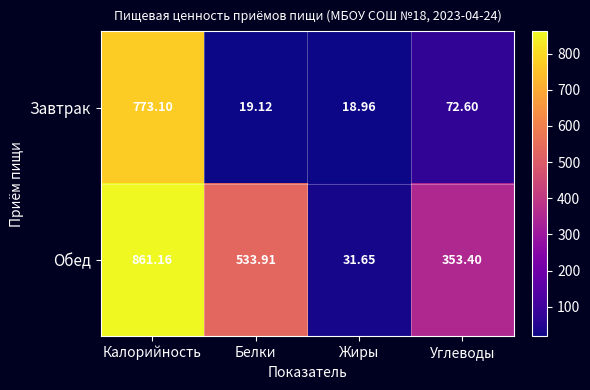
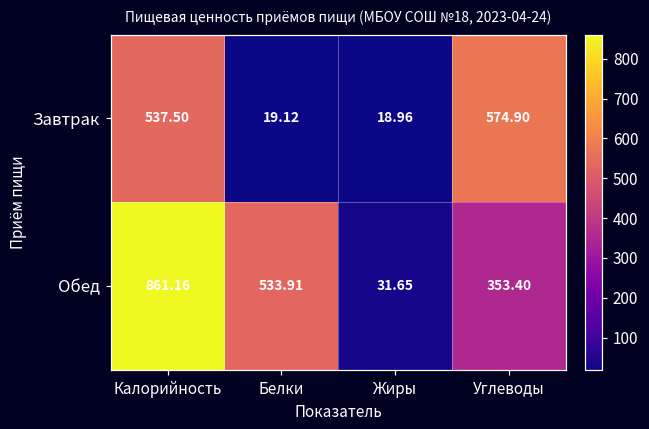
Завтрак, Калорийность: 773.10 -> 537.50
Завтрак, Углеводы: 72.60 -> 574.90
